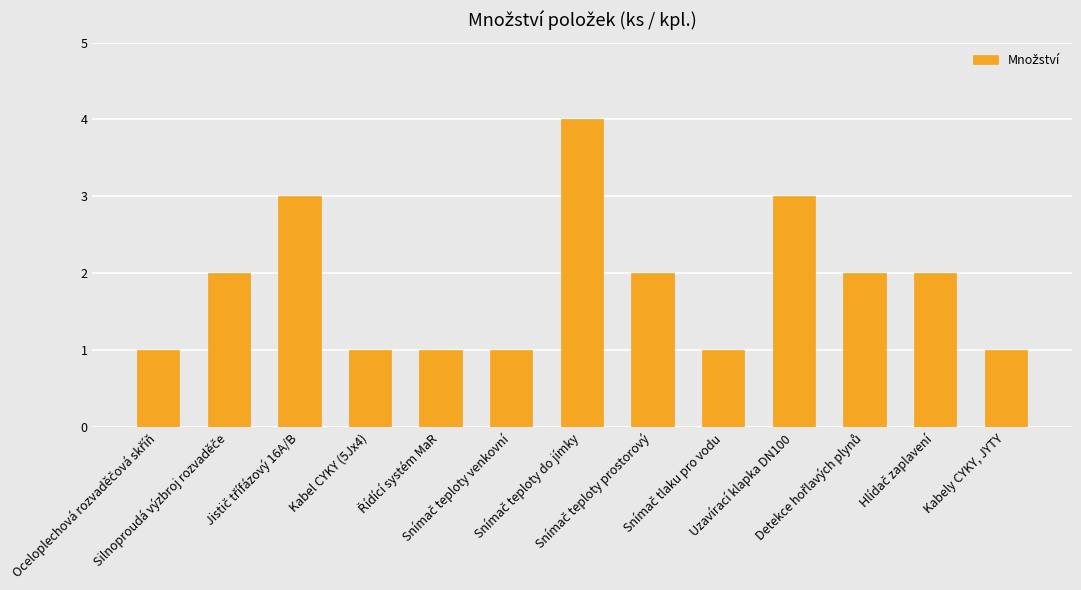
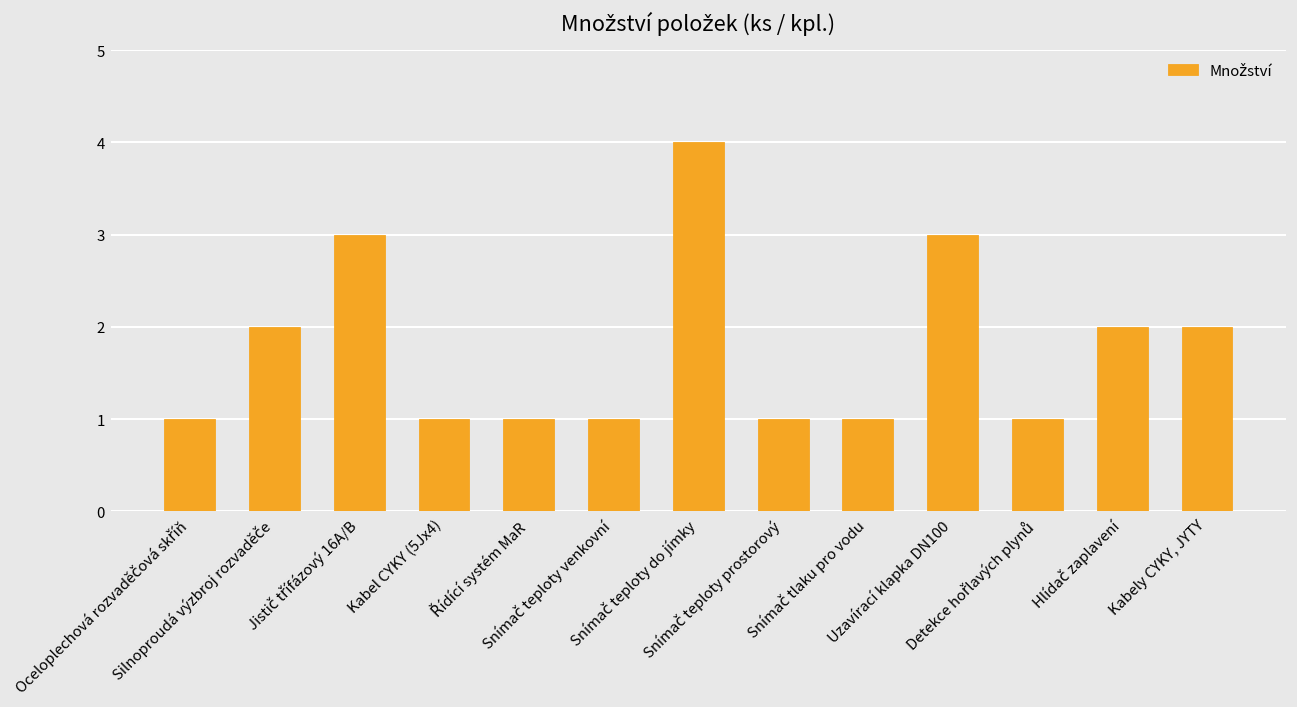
Snímač teploty prostorový: 2 -> 1
Detekce hořlavých plynů: 2 -> 1
Kabely CYKY, JYTY: 1 -> 2
